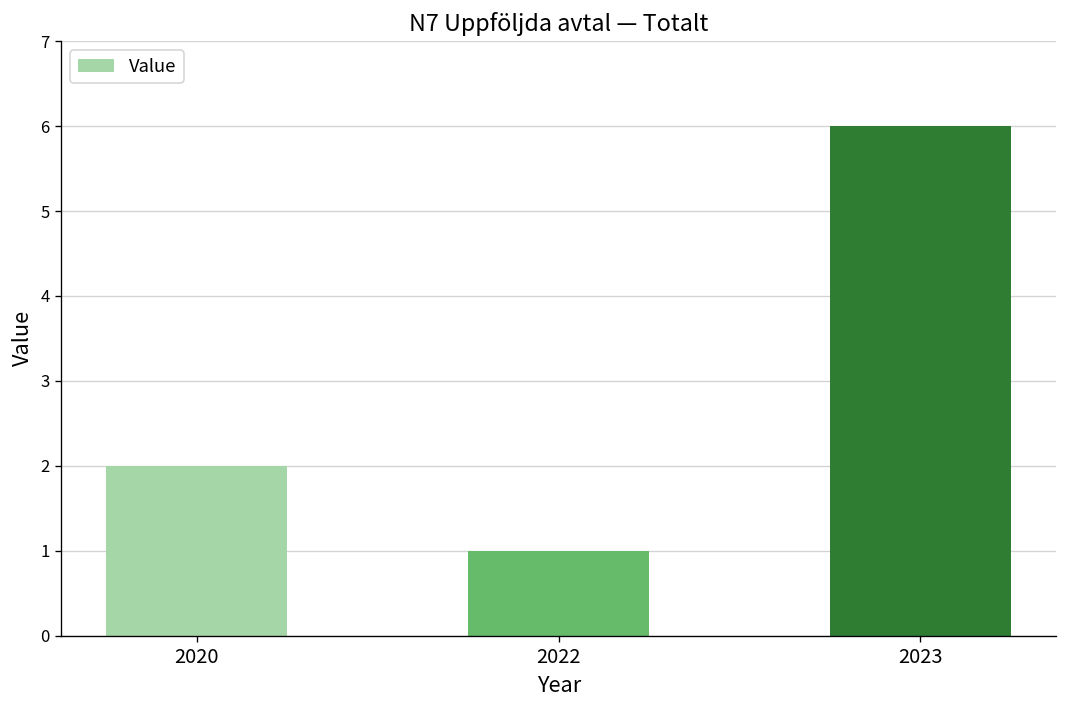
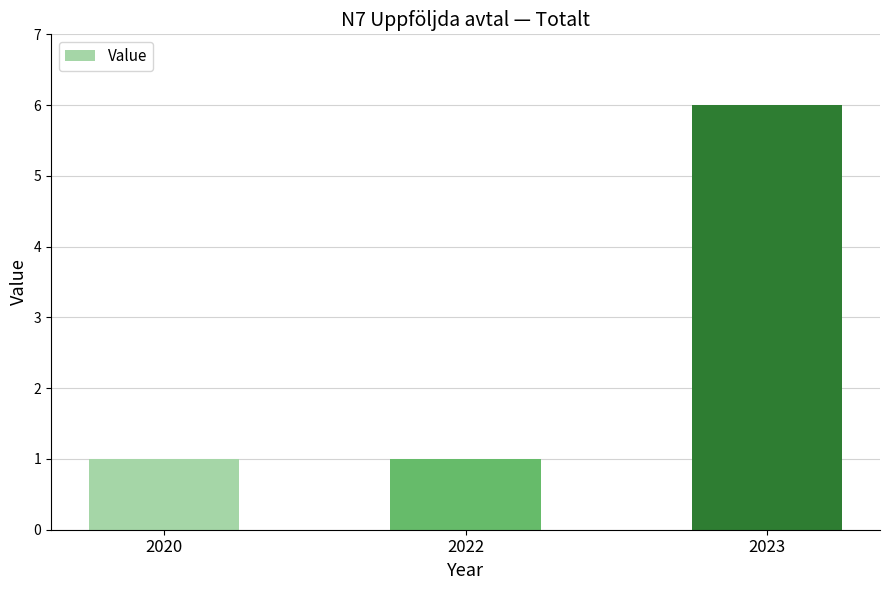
2020: 2 -> 1
